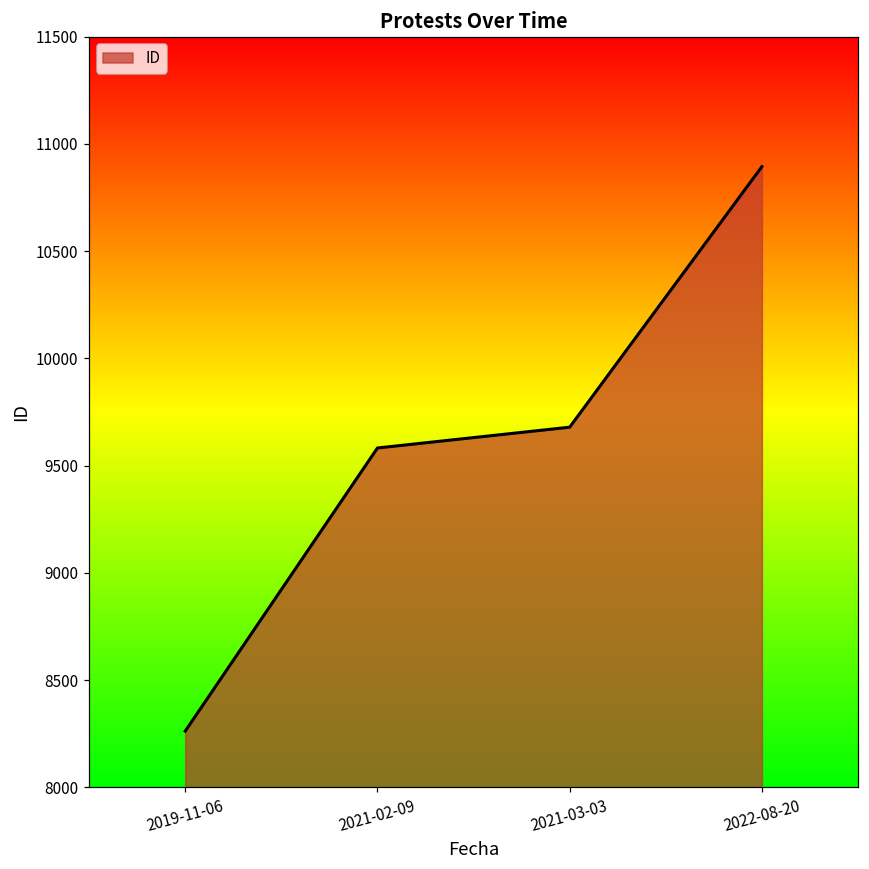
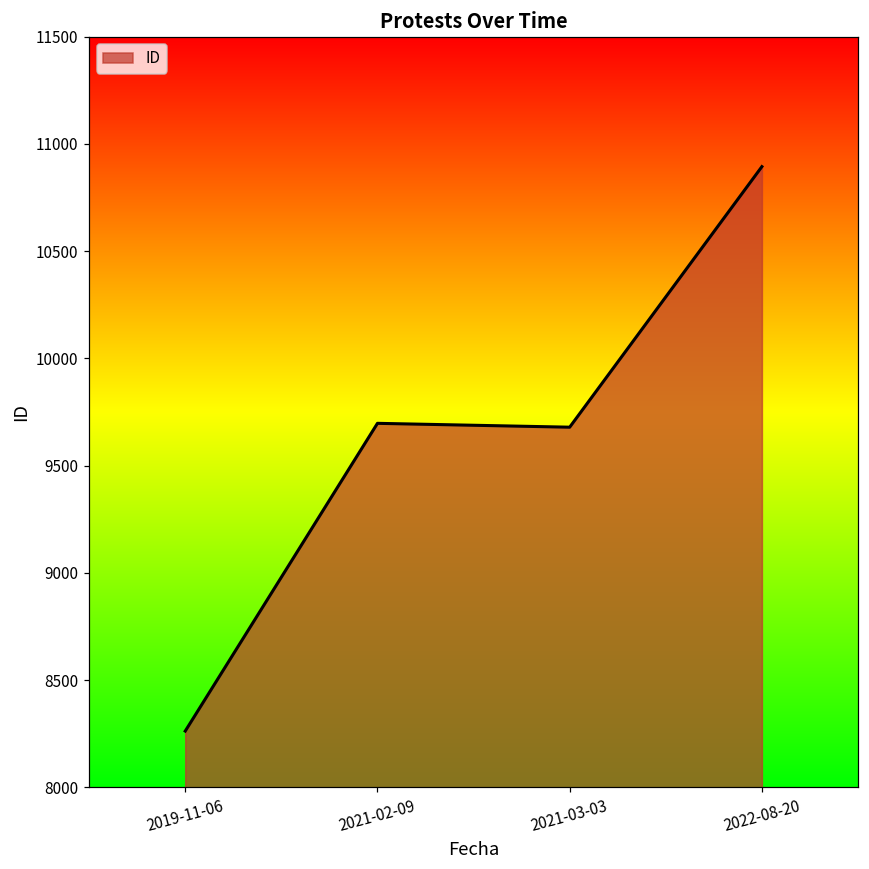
2021-02-09: 9580 -> 9700
